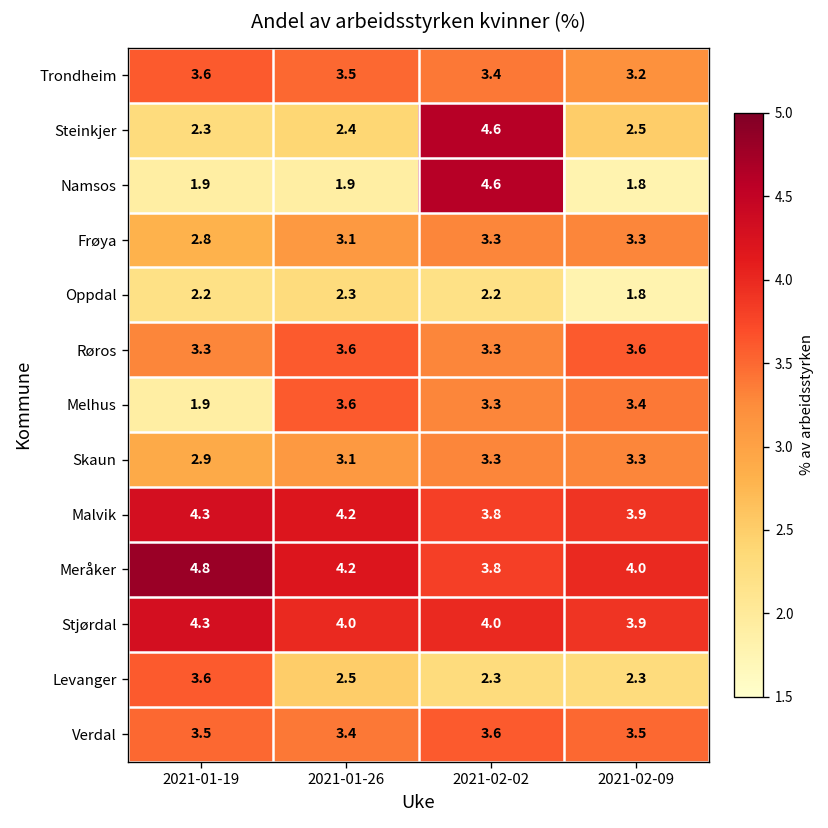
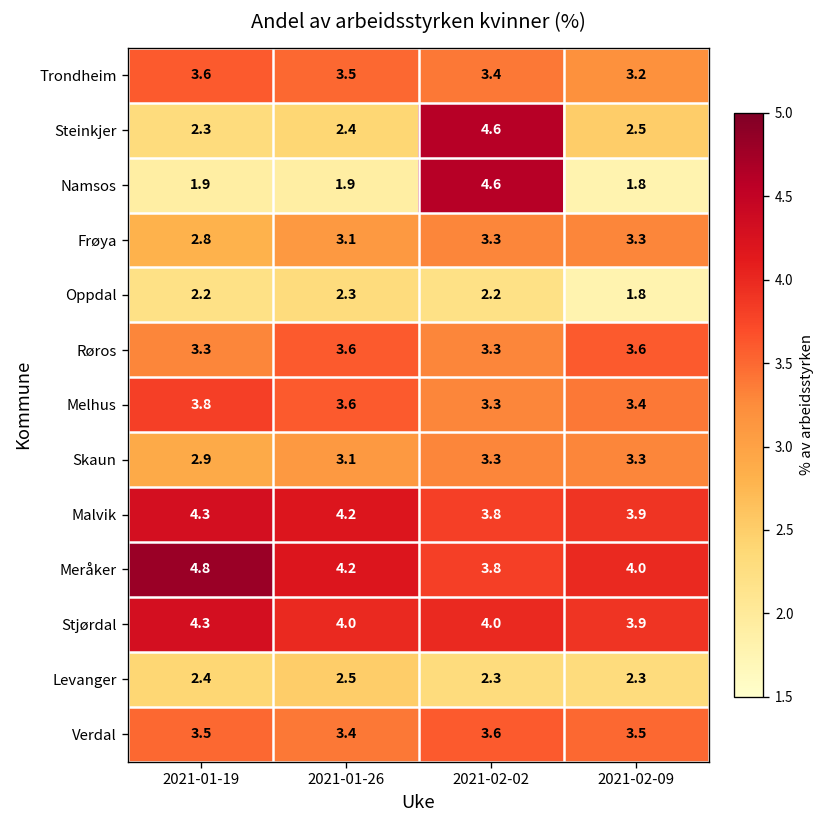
Melhus, 2021-01-19: 1.9 -> 3.8
Levanger, 2021-01-19: 3.6 -> 2.4
